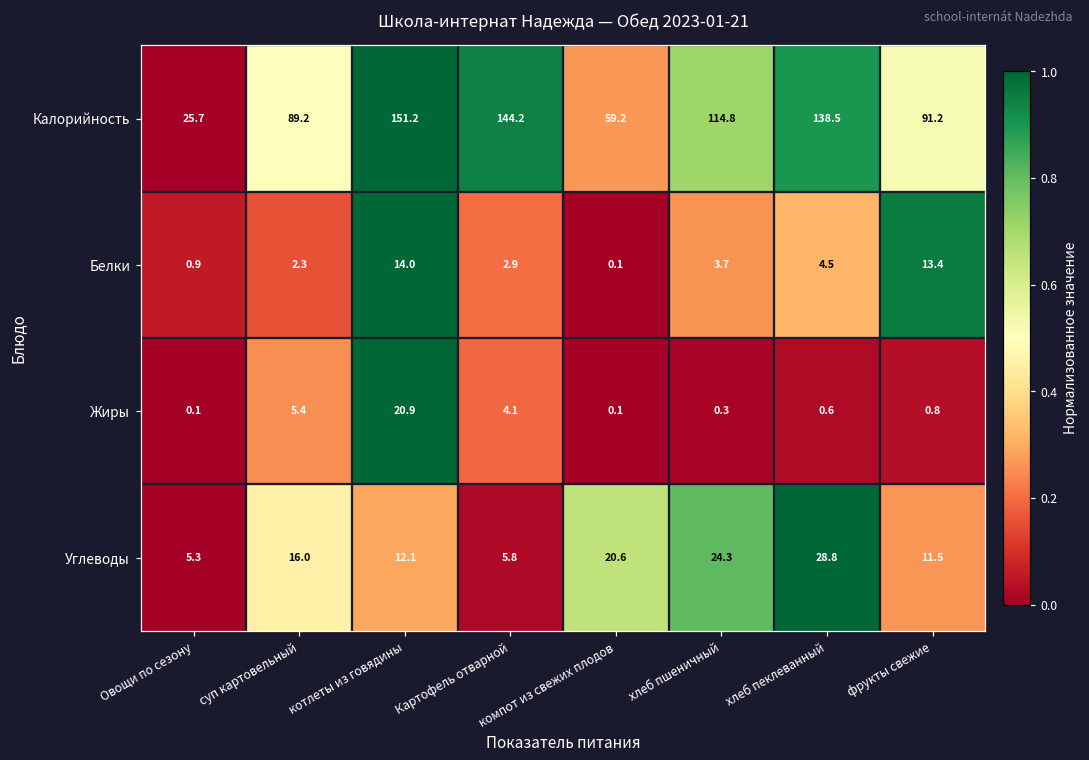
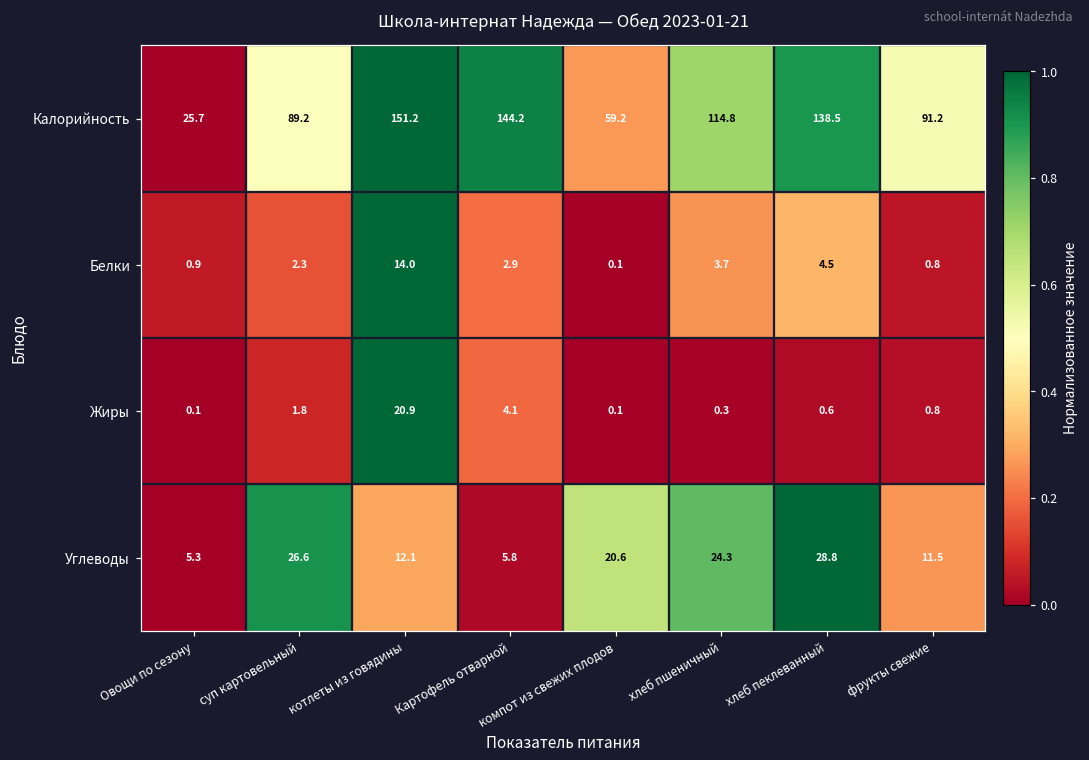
Белки, фрукты свежие: 13.4 -> 0.8
Жиры, суп картовельный: 5.4 -> 1.8
Углеводы, суп картовельный: 16.0 -> 26.6
